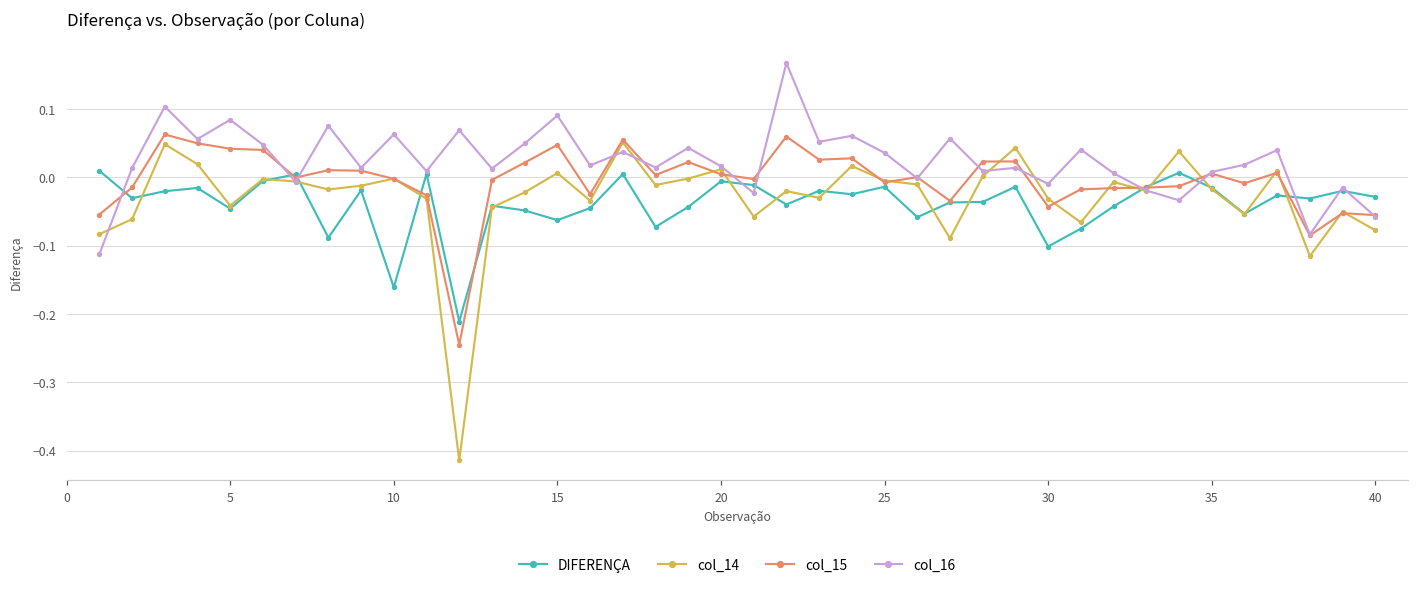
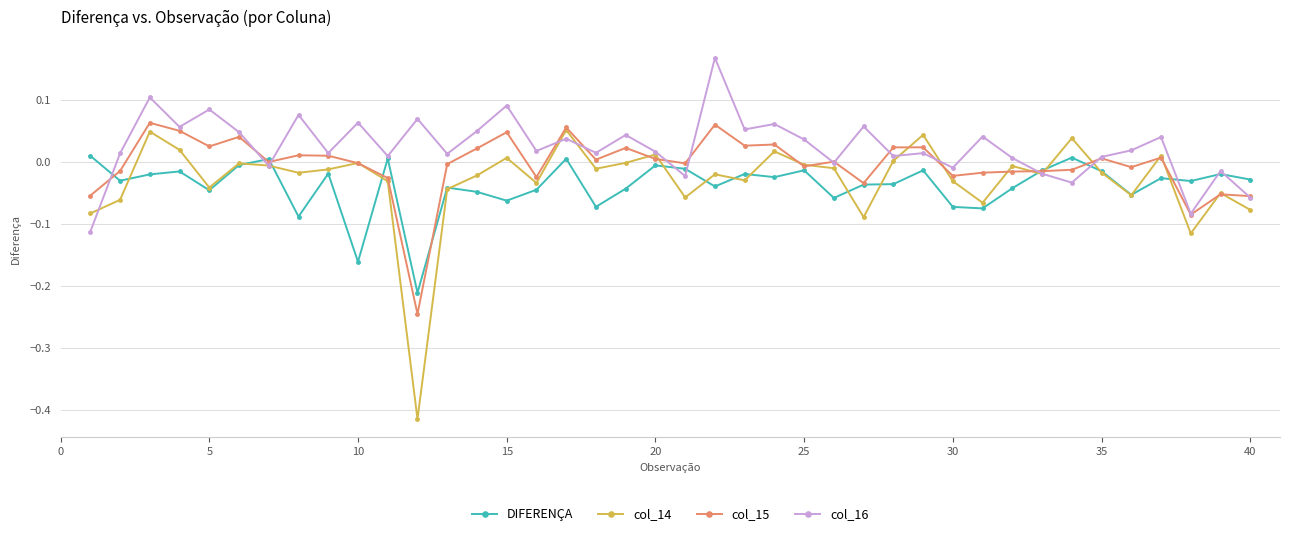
col_15, 5: 0.04 -> 0.02
DIFERENÇA, 30: -0.10 -> -0.07
col_15, 30: -0.04 -> -0.02
